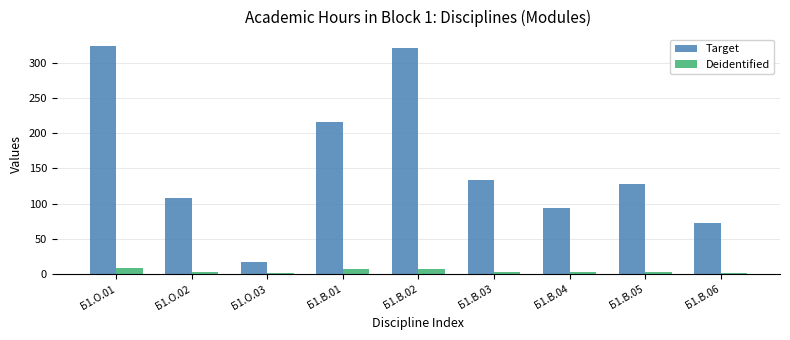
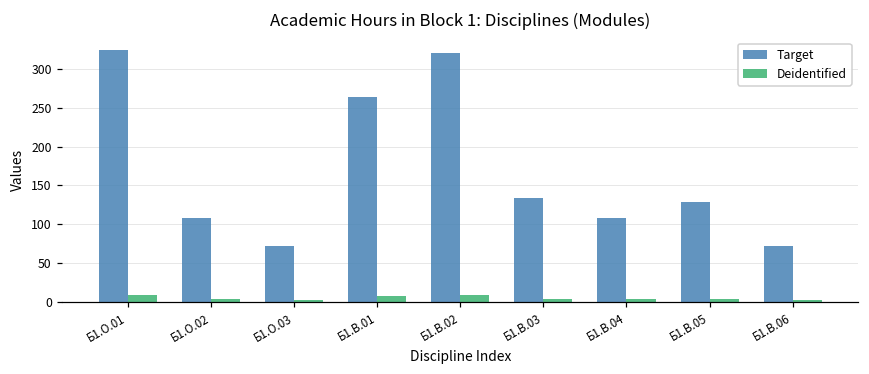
Target, Б1.О.03: 20 -> 70
Target, Б1.В.01: 220 -> 260
Target, Б1.В.04: 90 -> 110
